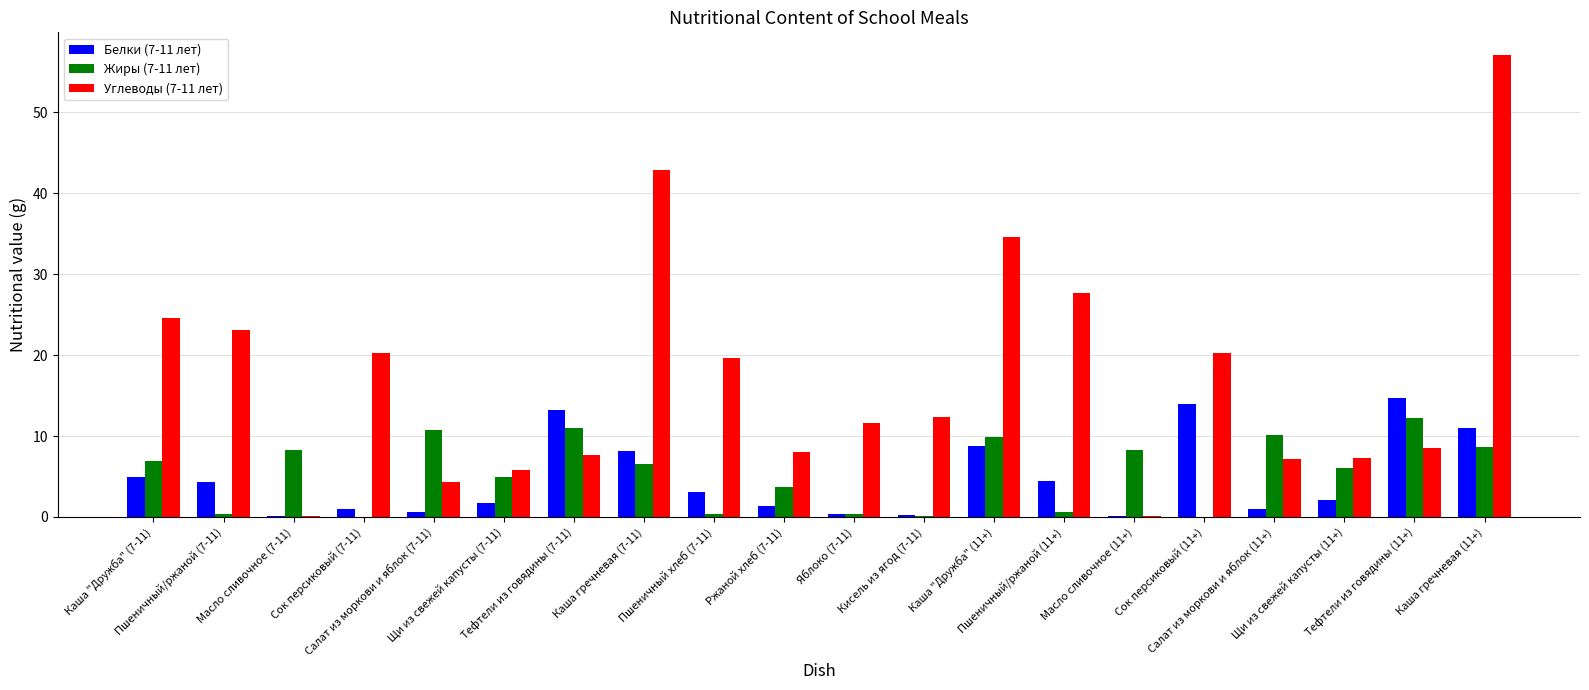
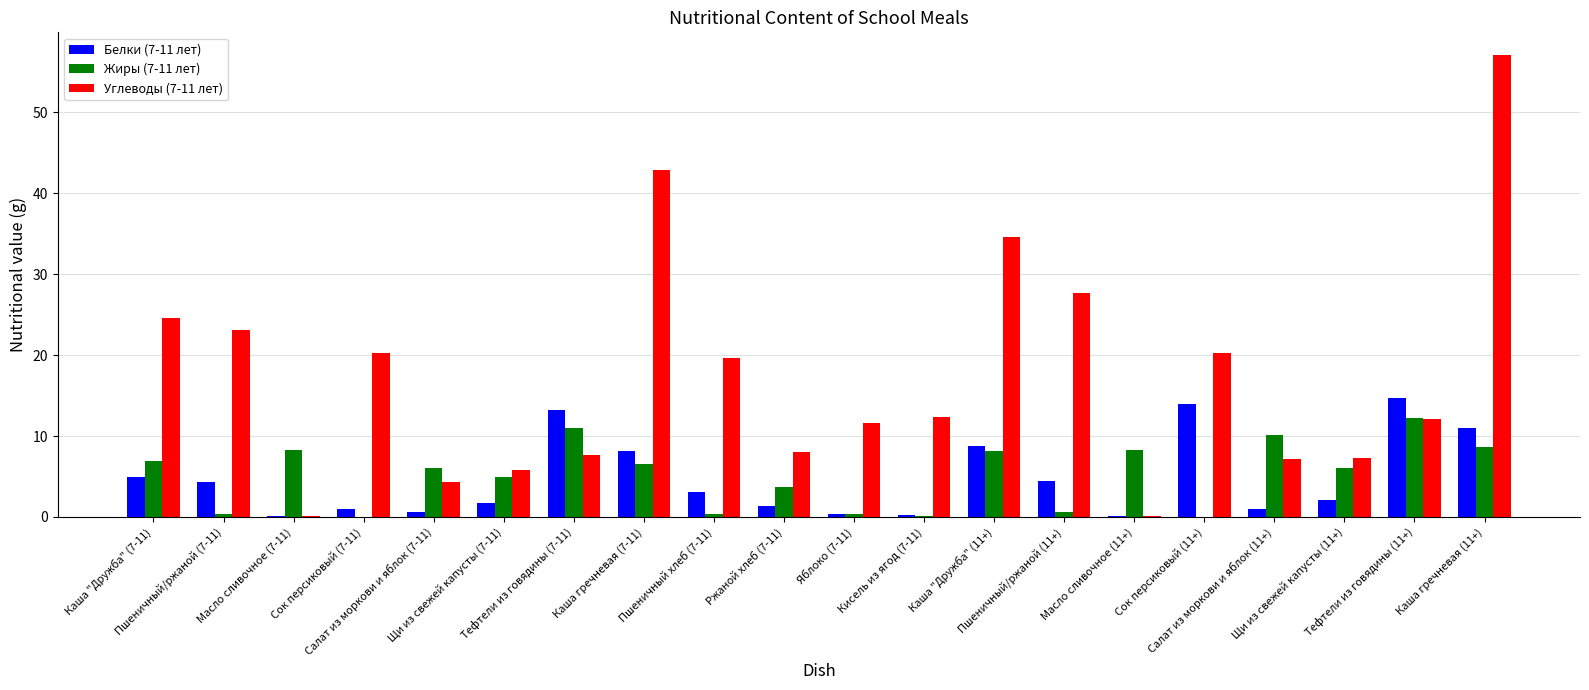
Жиры (7-11 лет), Салат из моркови и яблок (7-11): 11 -> 6
Жиры (7-11 лет), Каша "Дружба" (11+): 10 -> 8
Углеводы (7-11 лет), Тефтели из говядины (11+): 9 -> 12
